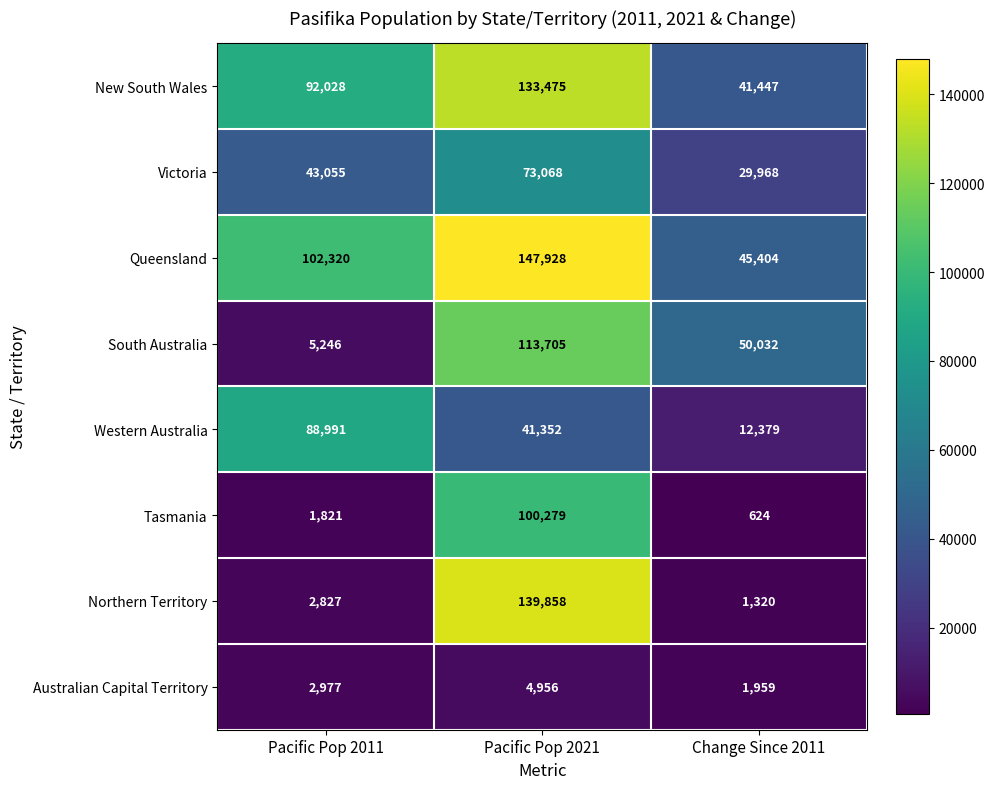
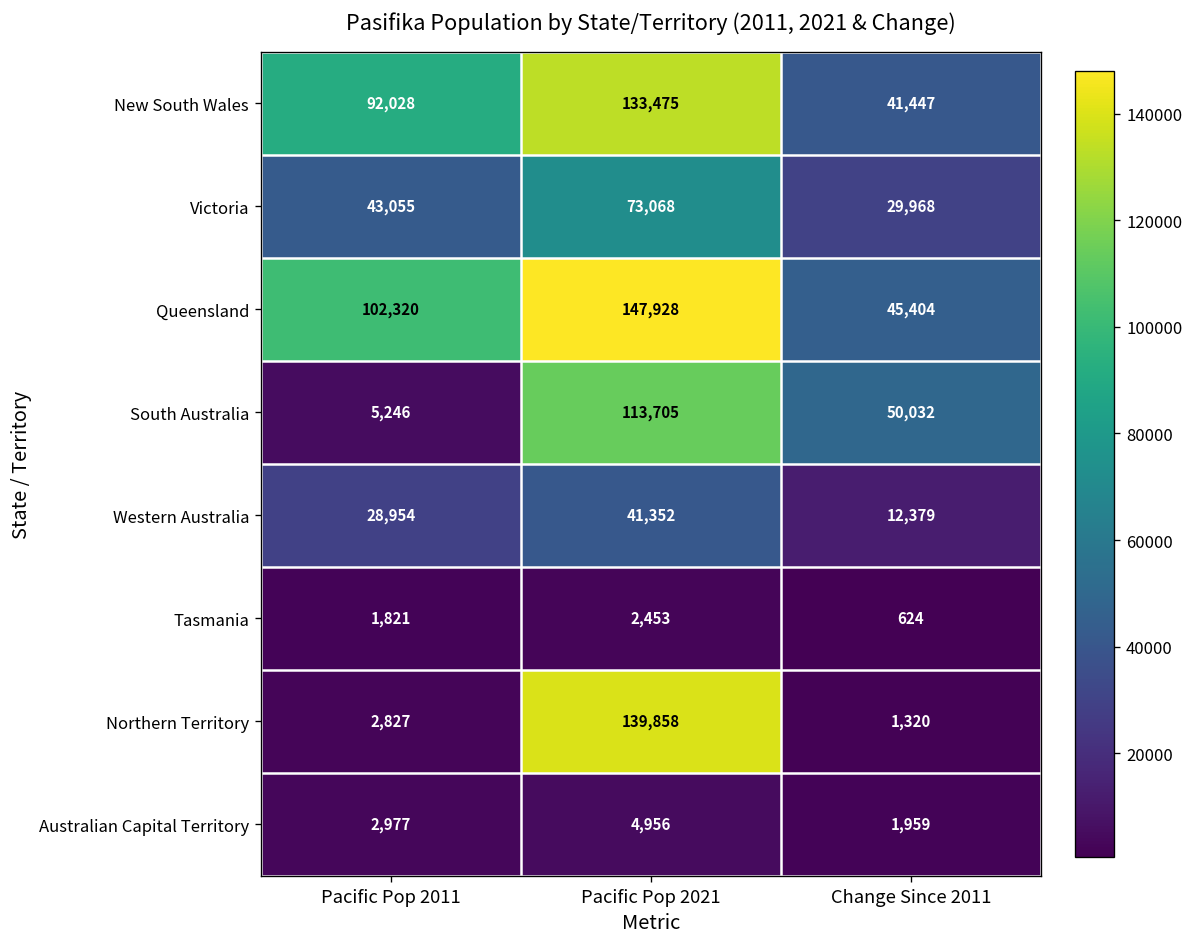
Western Australia, Pacific Pop 2011: 88,991 -> 28,954
Tasmania, Pacific Pop 2021: 100,279 -> 2,453
